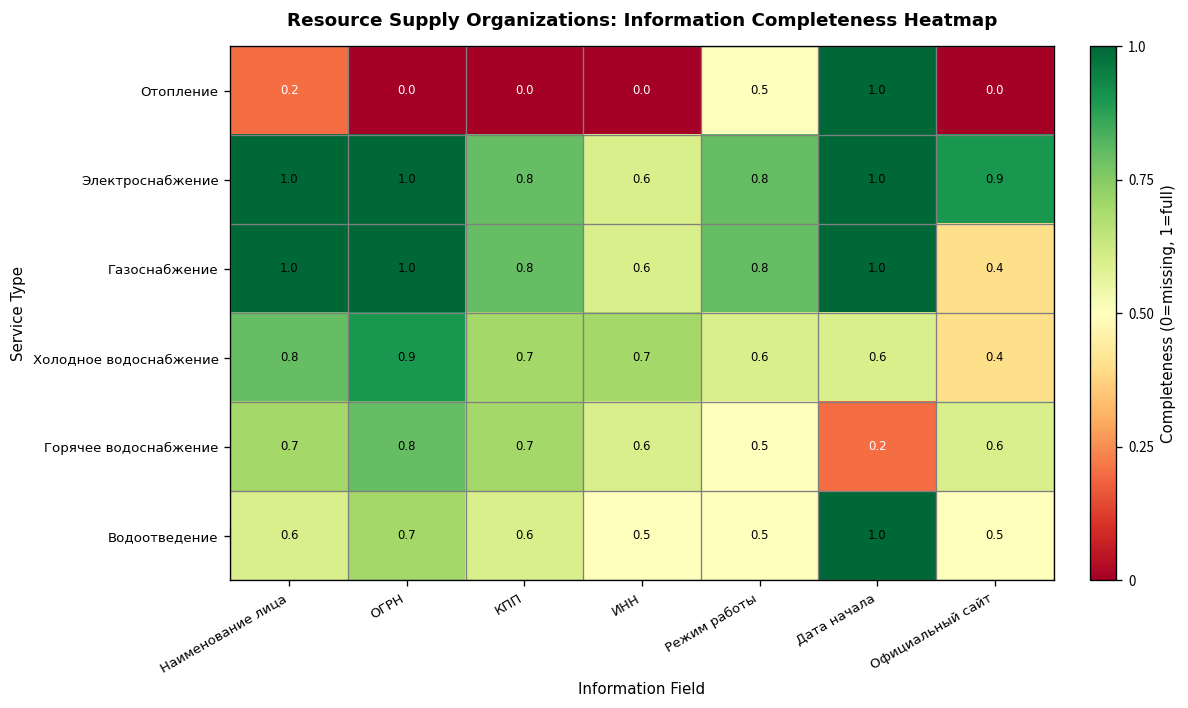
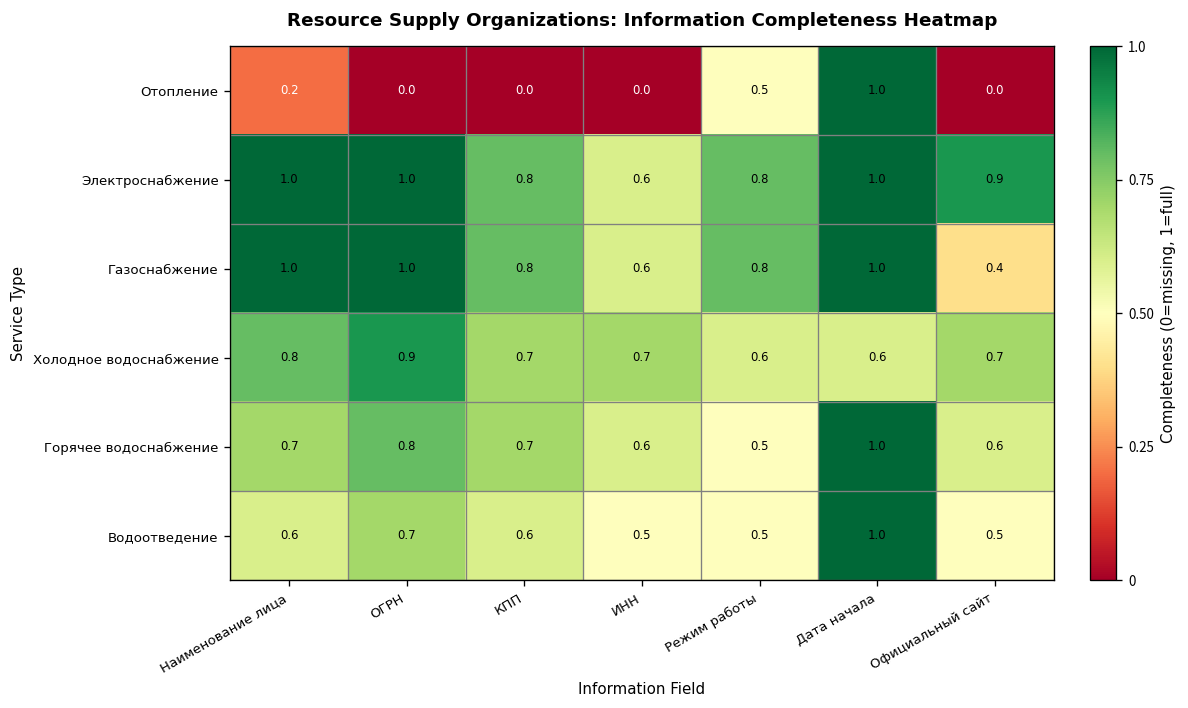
Холодное водоснабжение, Официальный сайт: 0.4 -> 0.7
Горячее водоснабжение, Дата начала: 0.2 -> 1.0
